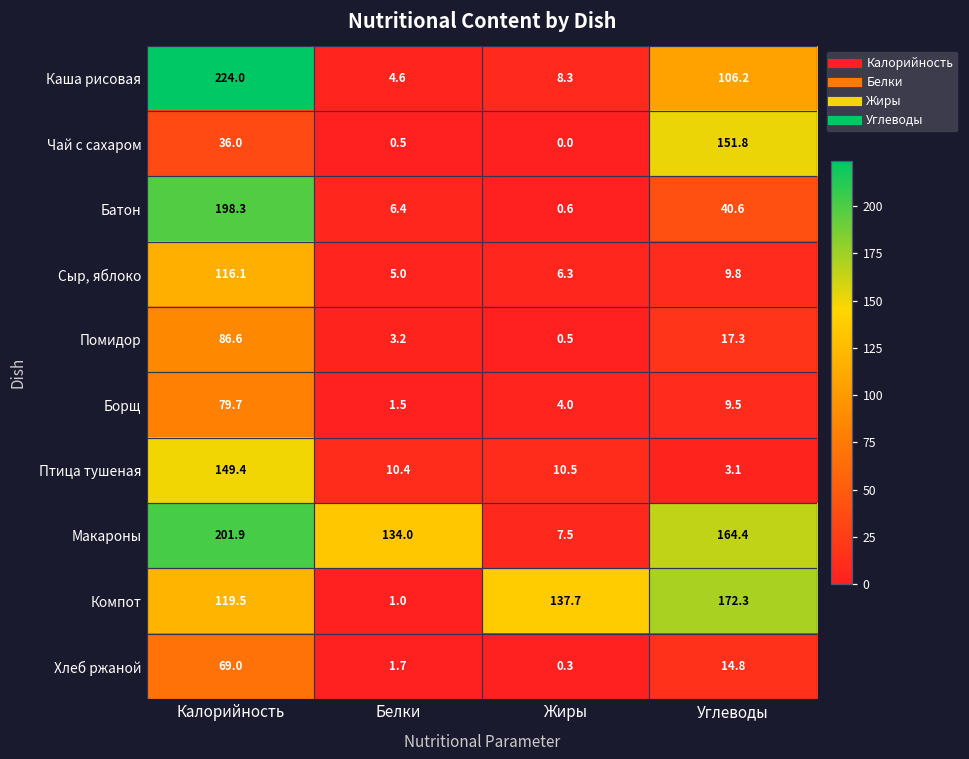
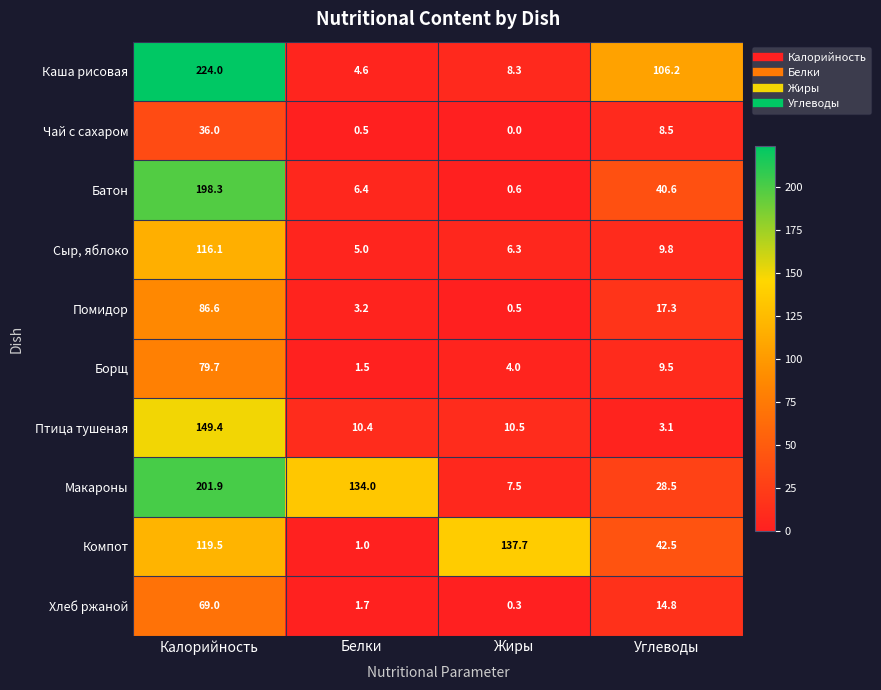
Чай с сахаром, Углеводы: 151.8 -> 8.5
Макароны, Углеводы: 164.4 -> 28.5
Компот, Углеводы: 172.3 -> 42.5
